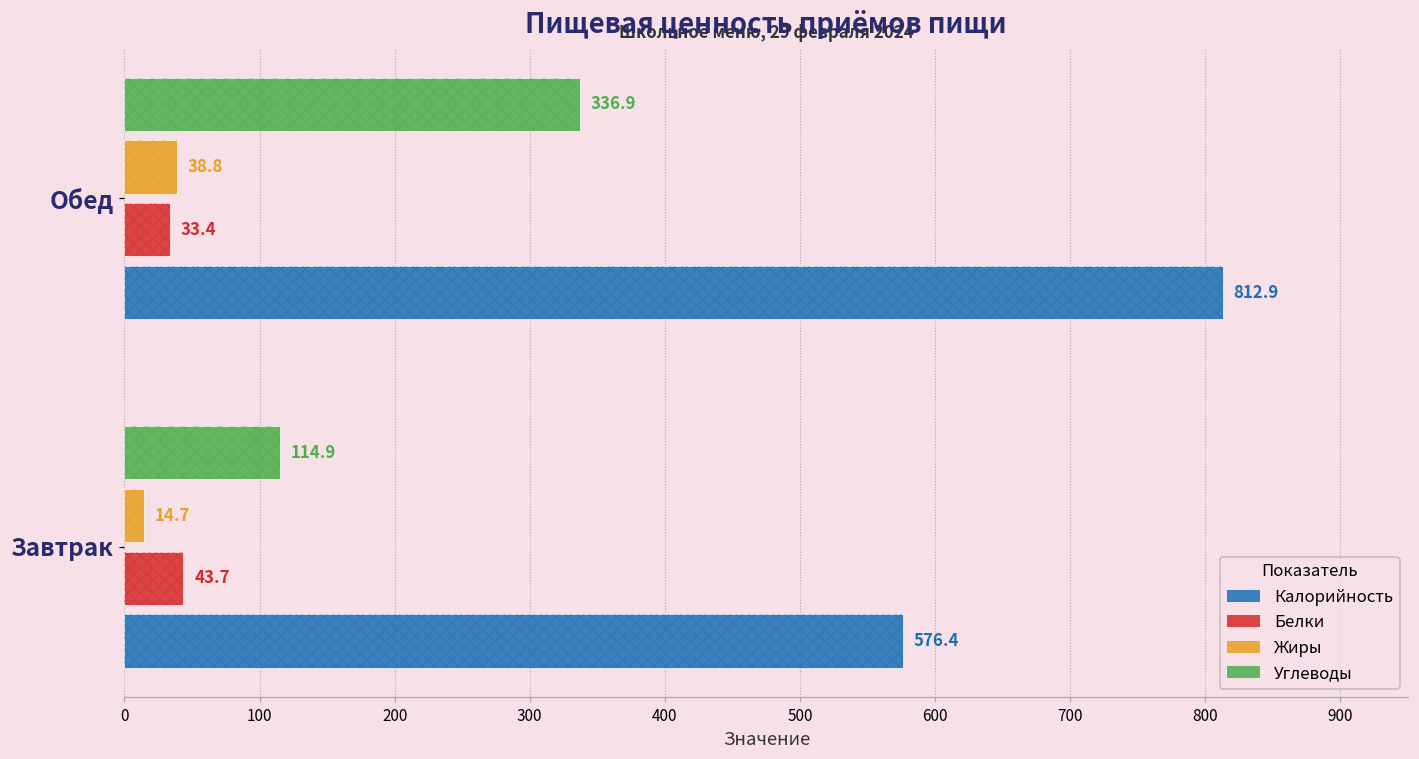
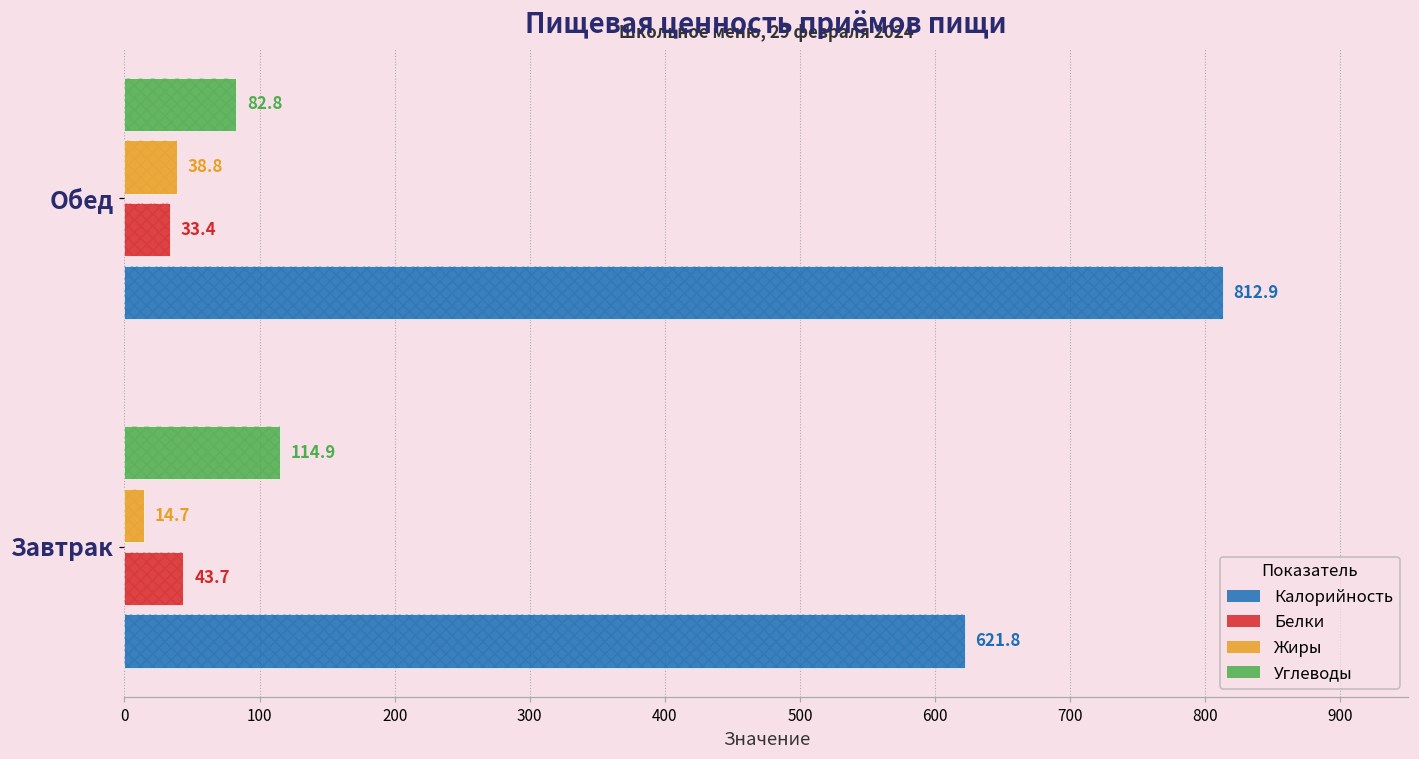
Углеводы, Обед: 336.9 -> 82.8
Калорийность, Завтрак: 576.4 -> 621.8
